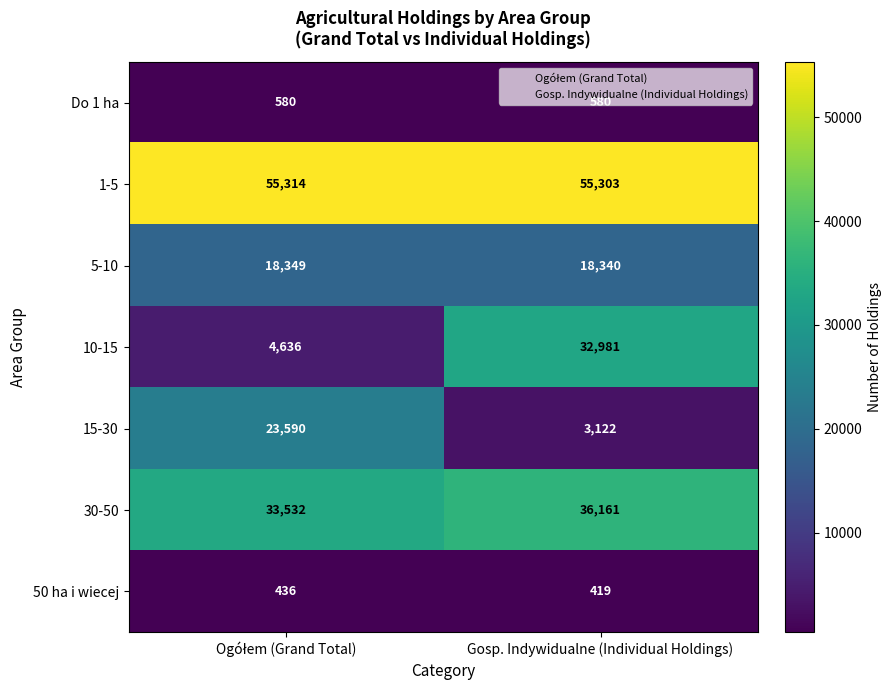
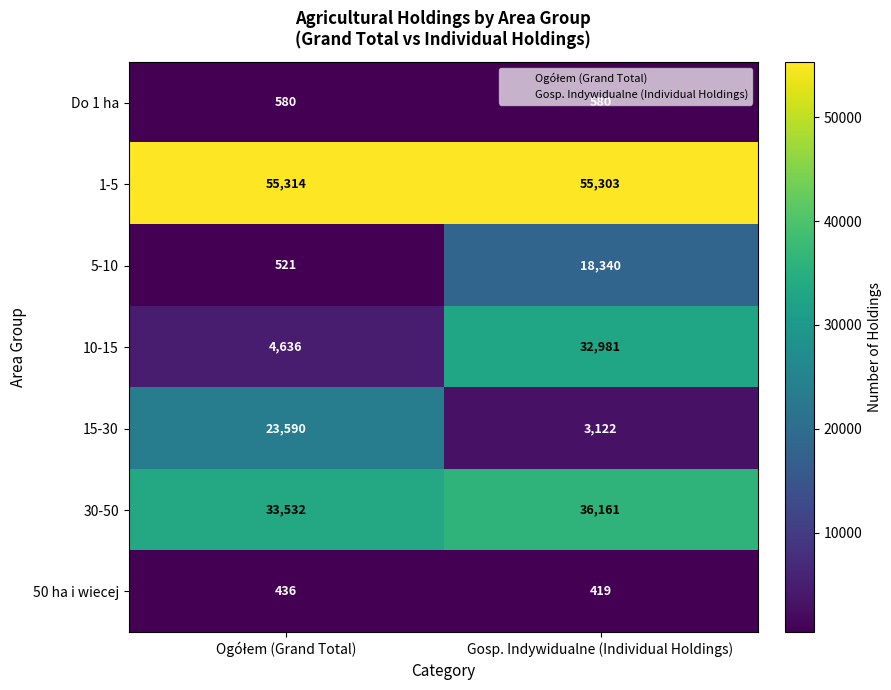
5-10, Ogółem (Grand Total): 18,349 -> 521
